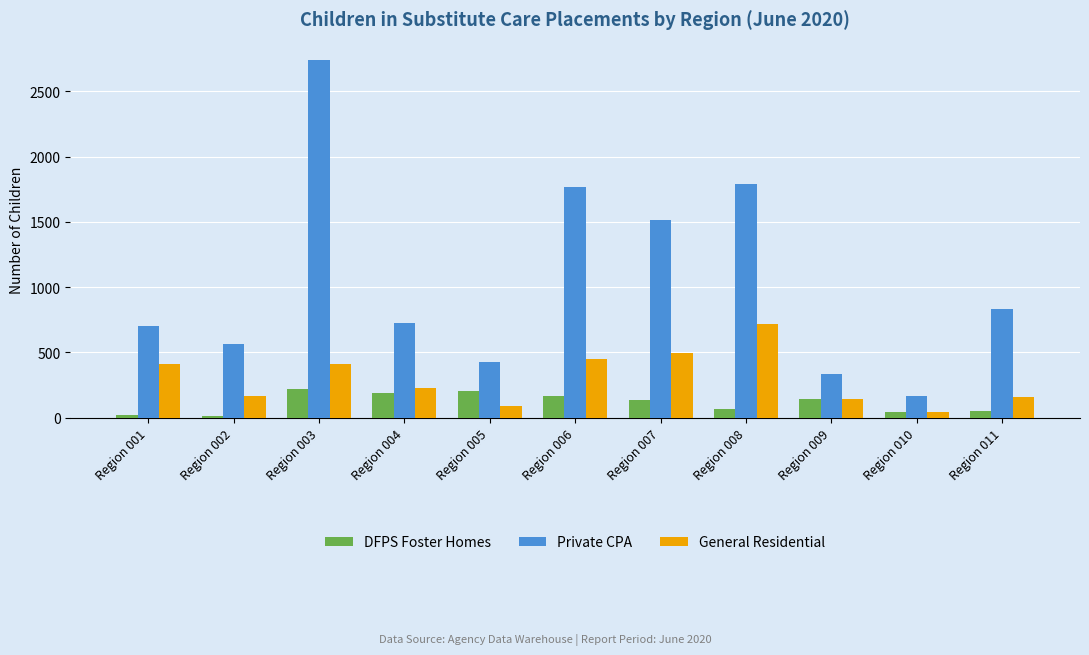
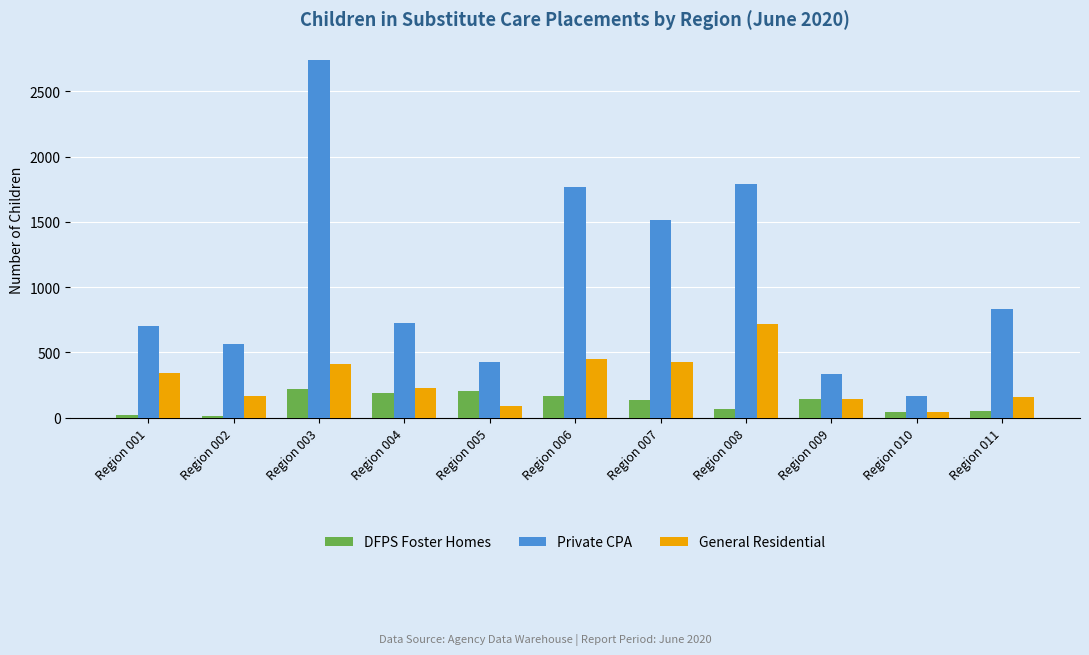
General Residential, Region 001: 410 -> 340
General Residential, Region 007: 490 -> 420
